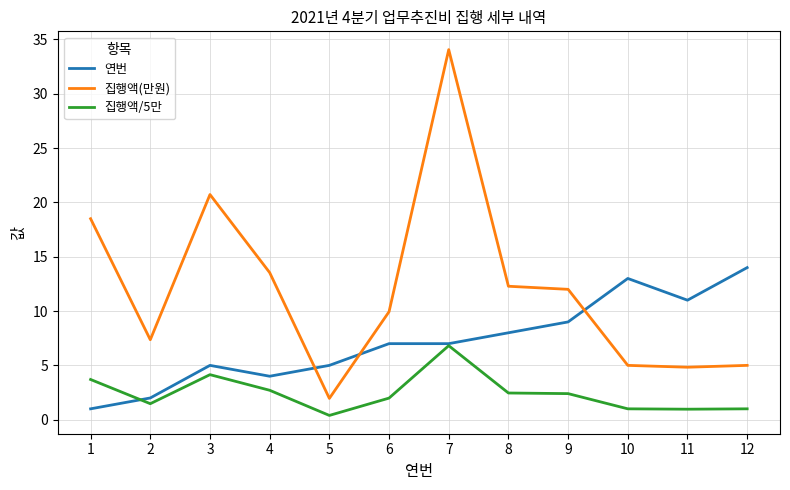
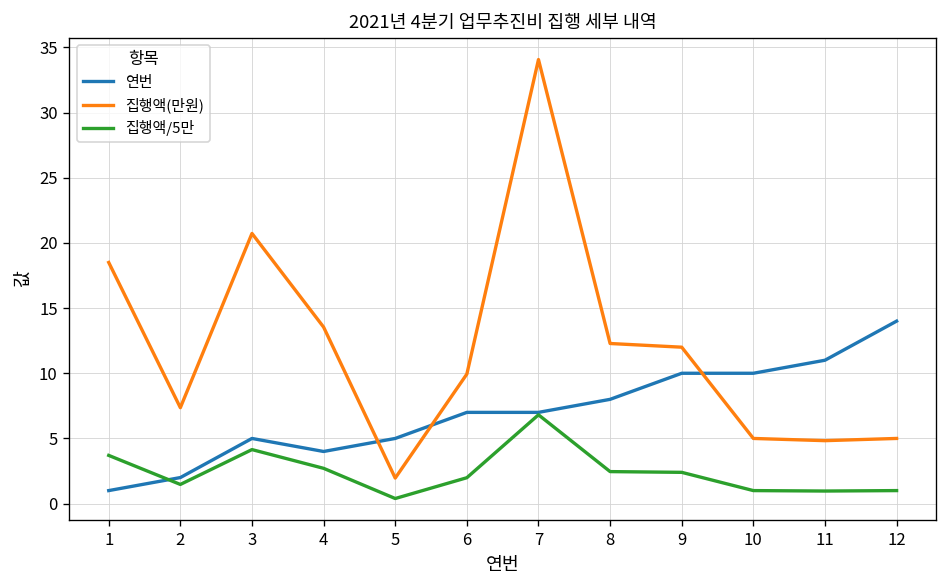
연번, 9: 9 -> 10
연번, 10: 13 -> 10
